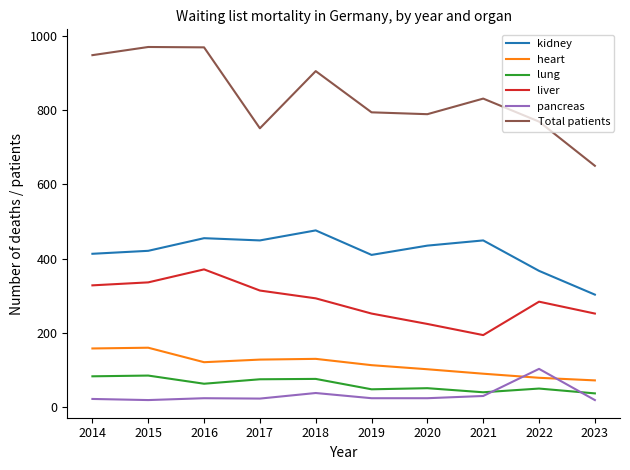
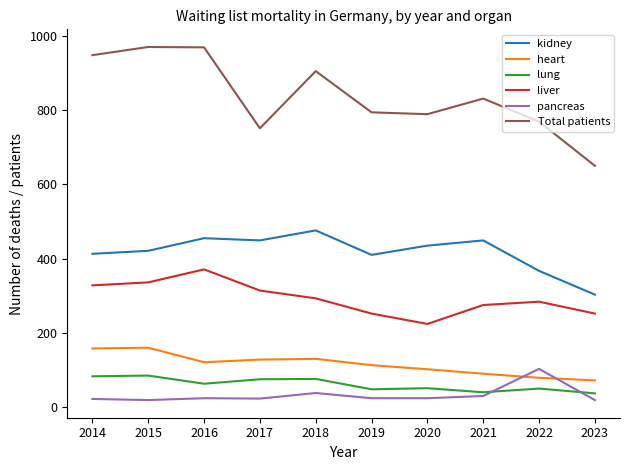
liver, 2021: 190 -> 280
